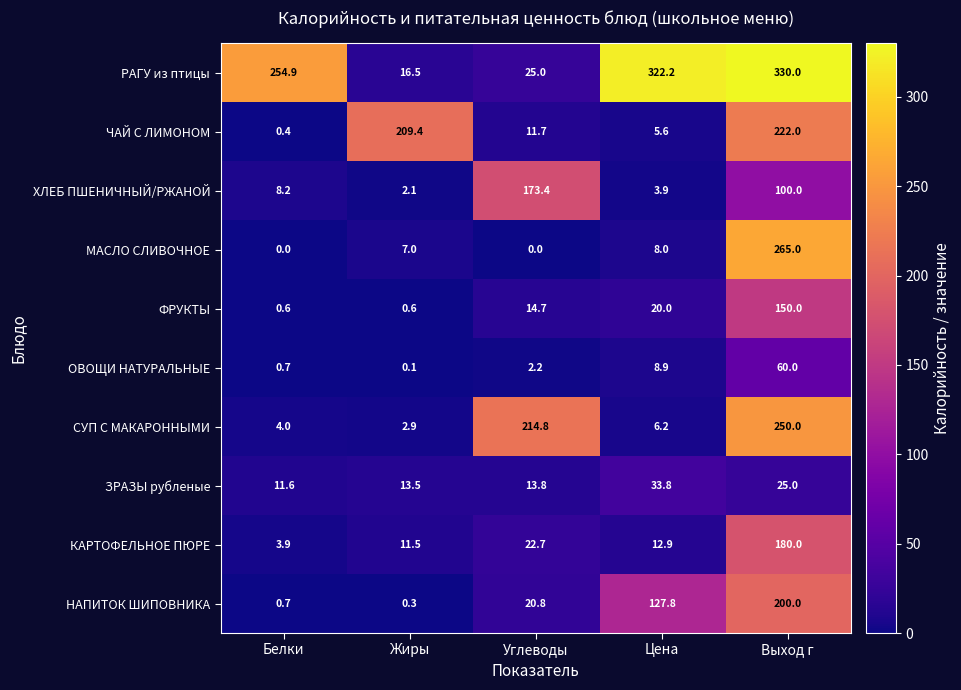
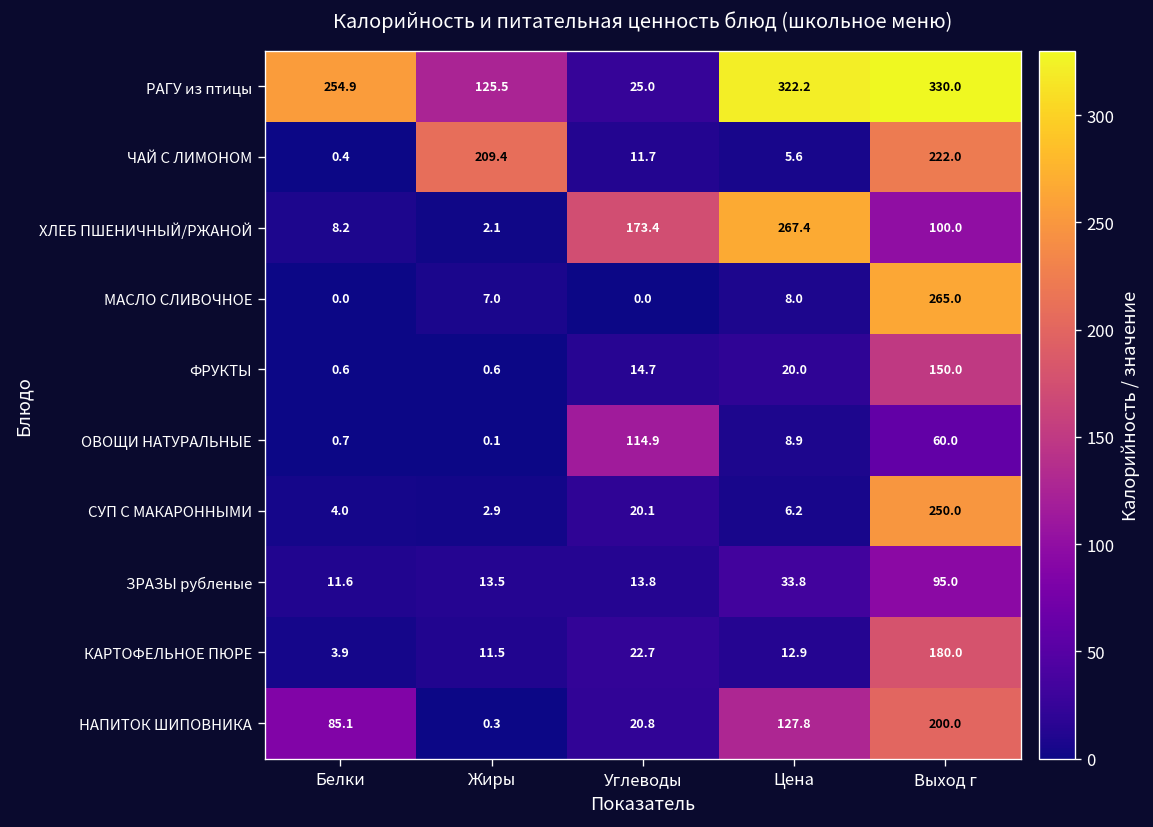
РАГУ из птицы, Жиры: 16.5 -> 125.5
ХЛЕБ ПШЕНИЧНЫЙ/РЖАНОЙ, Цена: 3.9 -> 267.4
ОВОЩИ НАТУРАЛЬНЫЕ, Углеводы: 2.2 -> 114.9
СУП С МАКАРОННЫМИ, Углеводы: 214.8 -> 20.1
ЗРАЗЫ рубленые, Выход г: 25.0 -> 95.0
НАПИТОК ШИПОВНИКА, Белки: 0.7 -> 85.1
